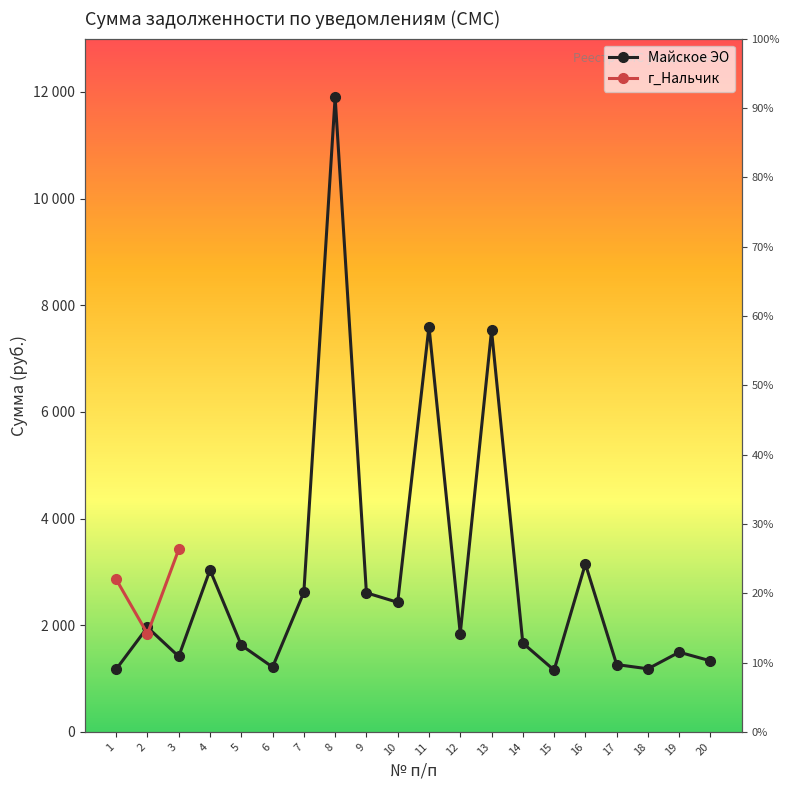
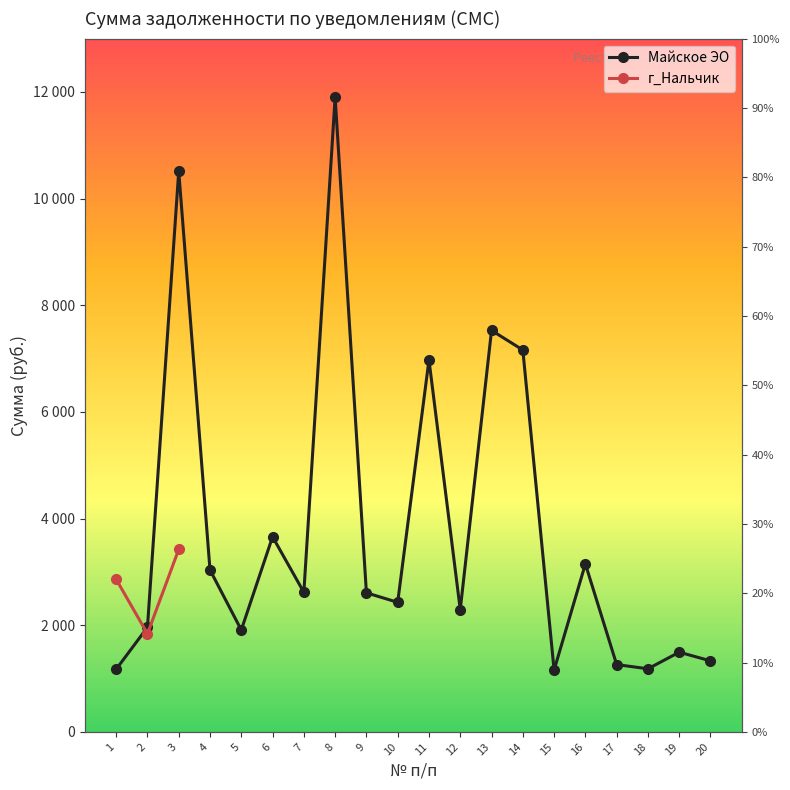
Майское ЭО, 3: 1400 -> 10500
Майское ЭО, 5: 1600 -> 1900
Майское ЭО, 6: 1200 -> 3700
Майское ЭО, 11: 7600 -> 7000
Майское ЭО, 12: 1800 -> 2300
Майское ЭО, 14: 1700 -> 7200
